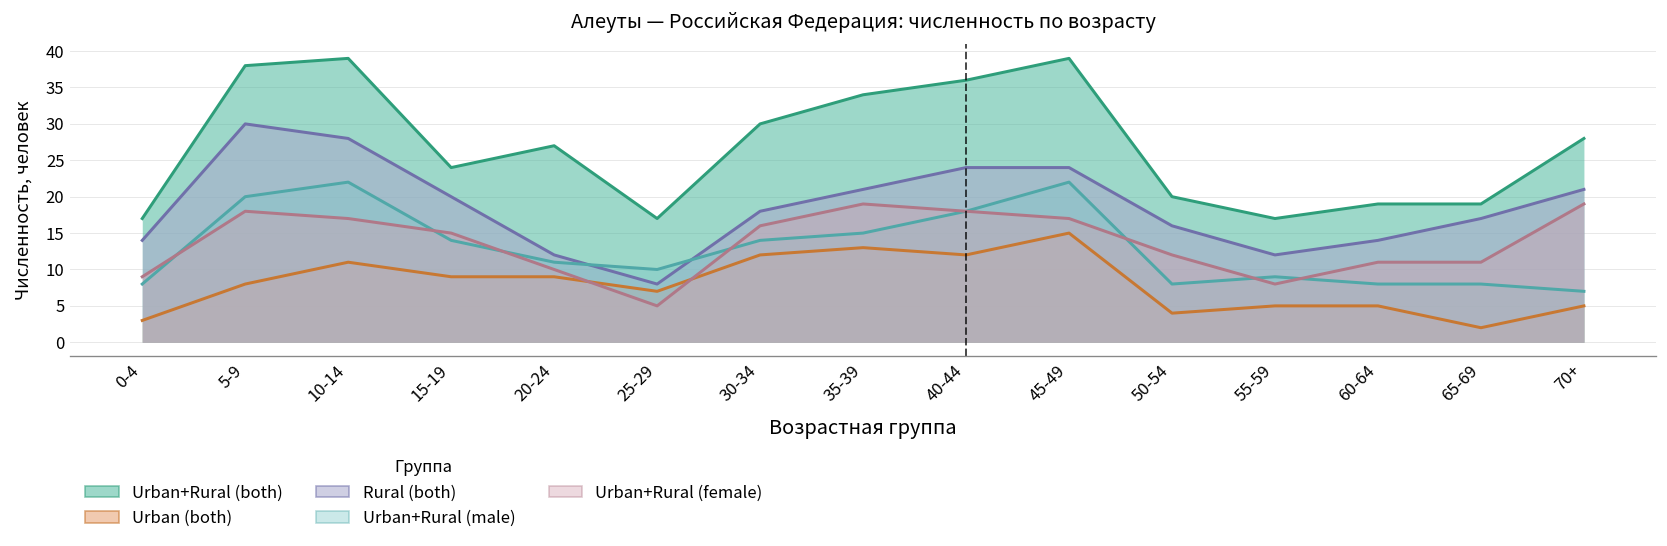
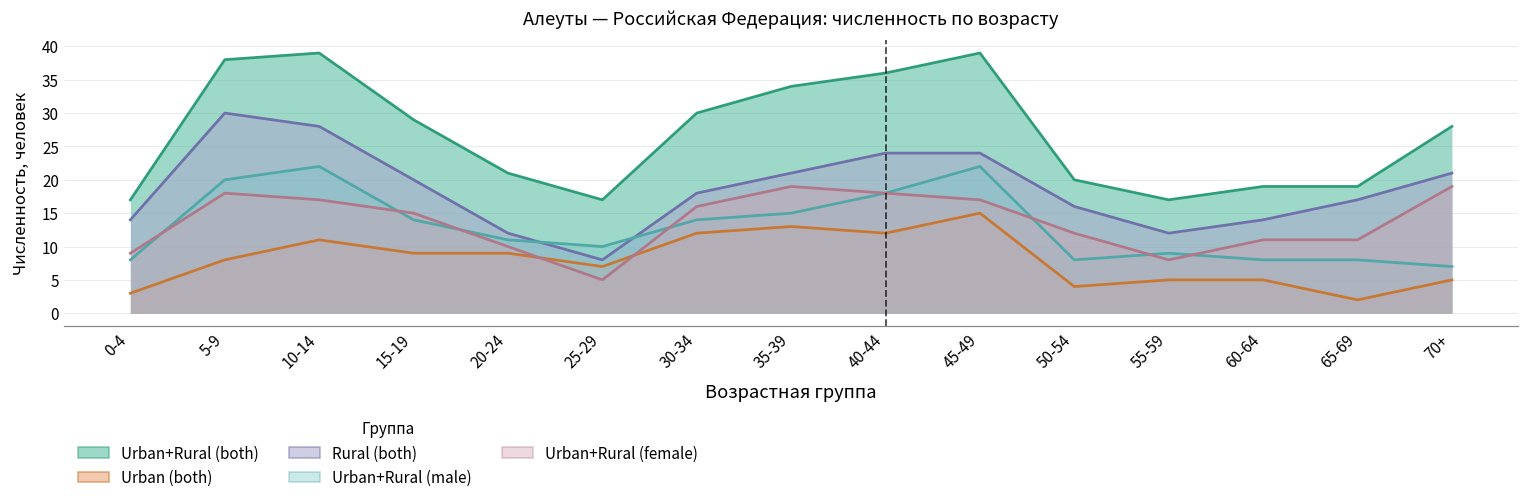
Urban+Rural (both), 15-19: 24 -> 29
Urban+Rural (both), 20-24: 27 -> 21
